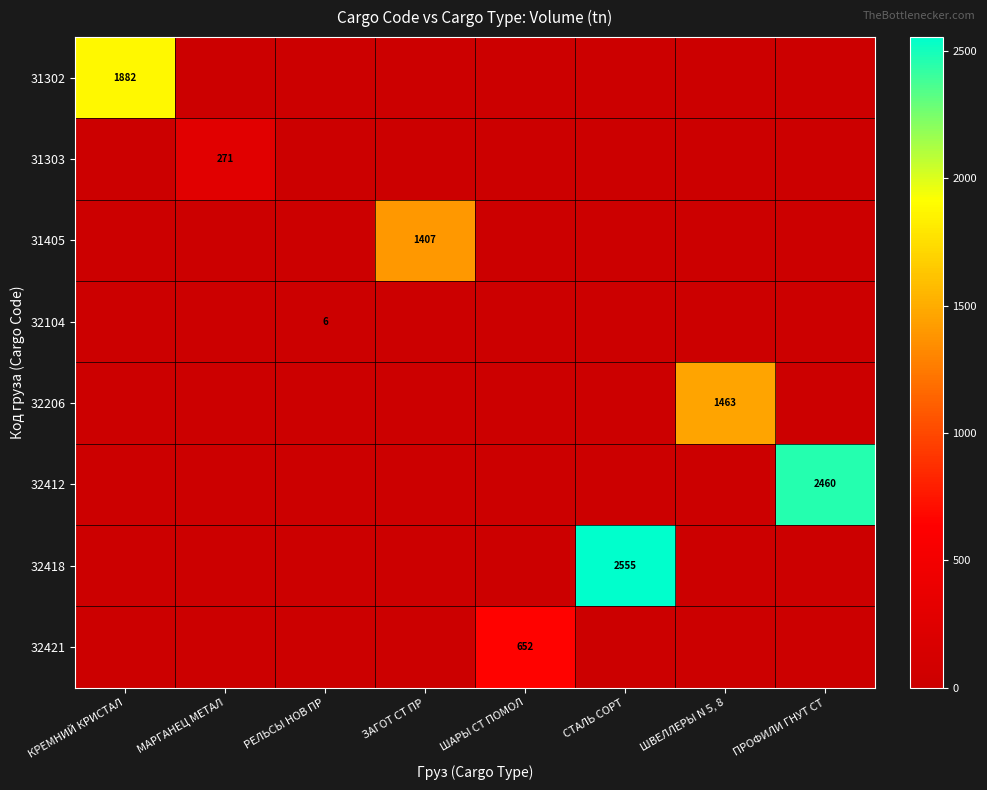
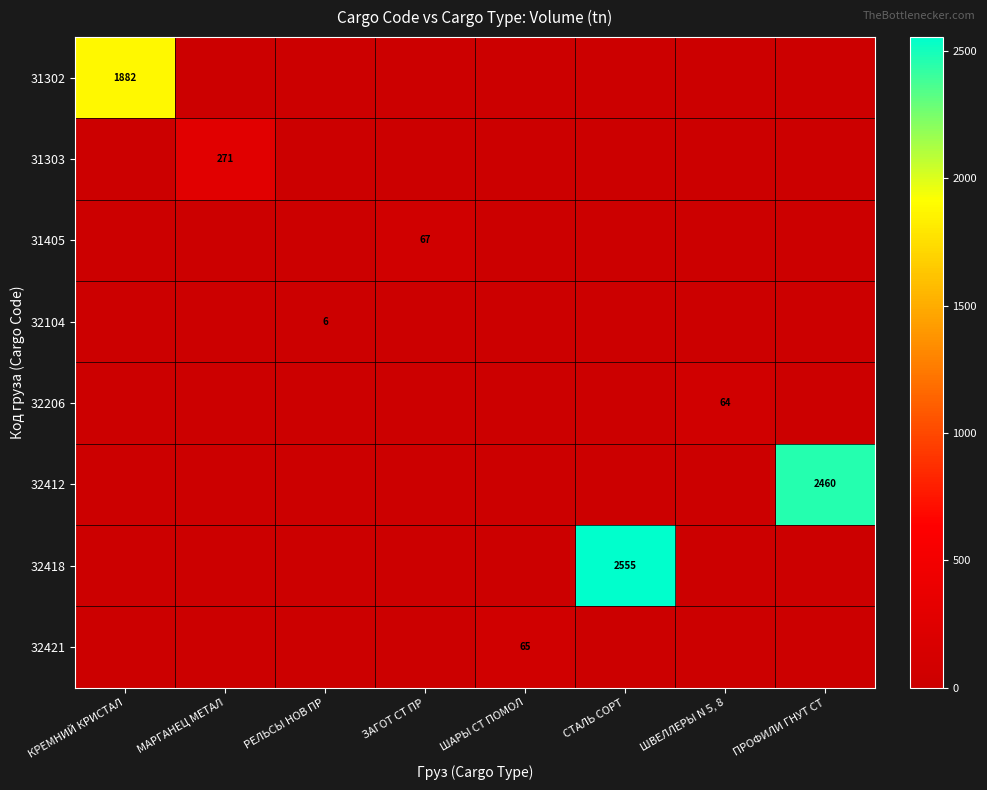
31405, ЗАГОТ СТ ПР: 1407 -> 67
32206, ШВЕЛЛЕРЫ N 5, 8: 1463 -> 64
32421, ШАРЫ СТ ПОМОЛ: 652 -> 65
